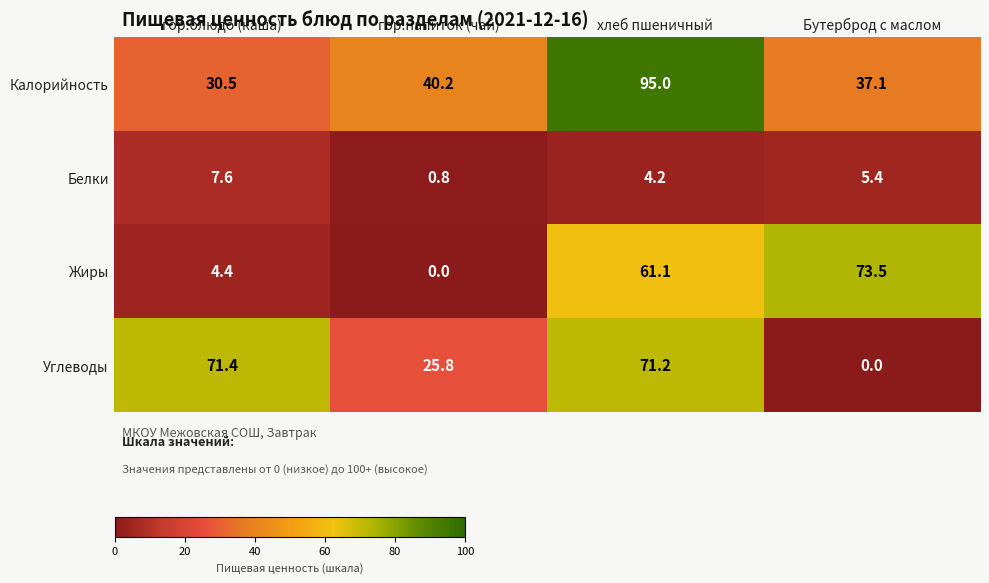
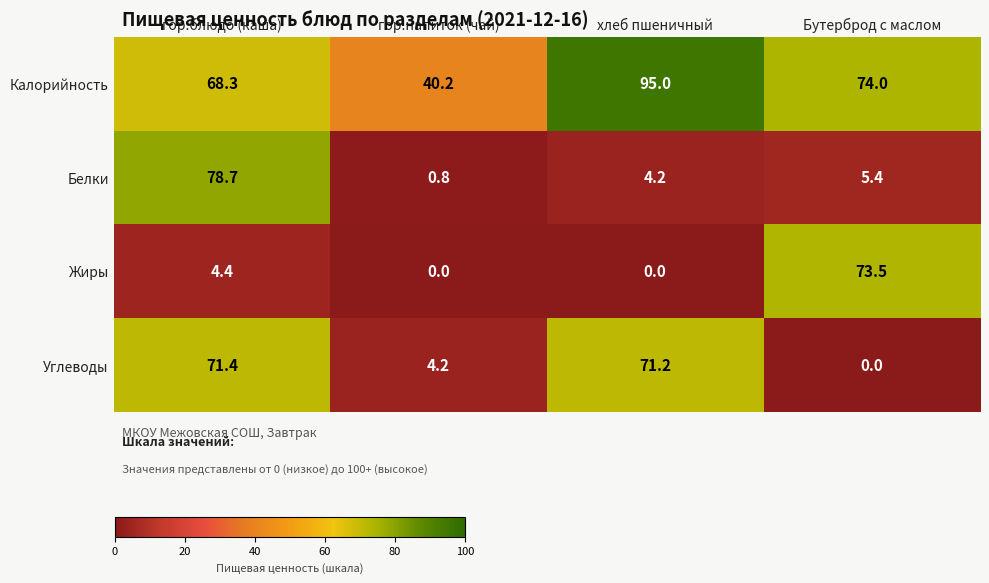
Калорийность, гор.блюдо (каша): 30.5 -> 68.3
Калорийность, Бутерброд с маслом: 37.1 -> 74.0
Белки, гор.блюдо (каша): 7.6 -> 78.7
Жиры, хлеб пшеничный: 61.1 -> 0.0
Углеводы, гор.напиток (чай): 25.8 -> 4.2
